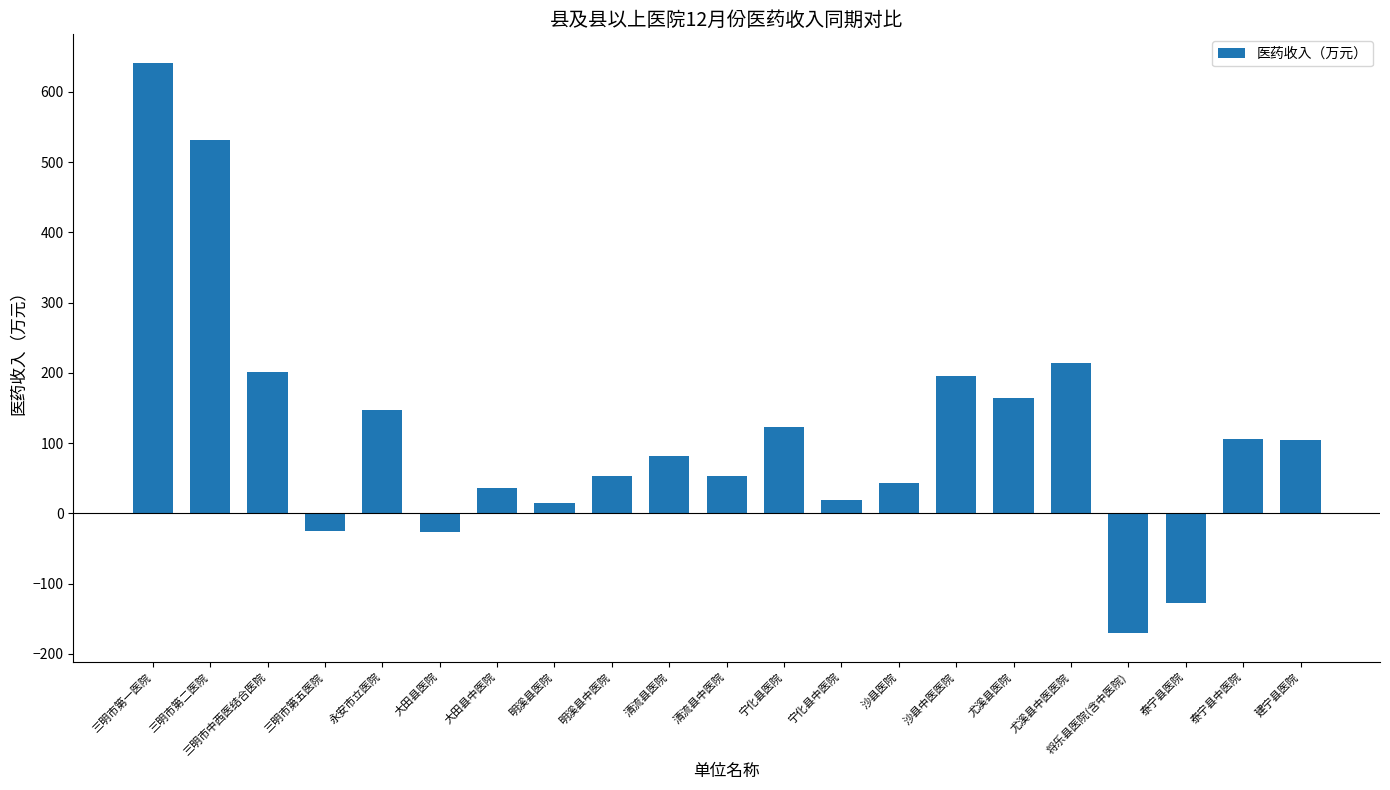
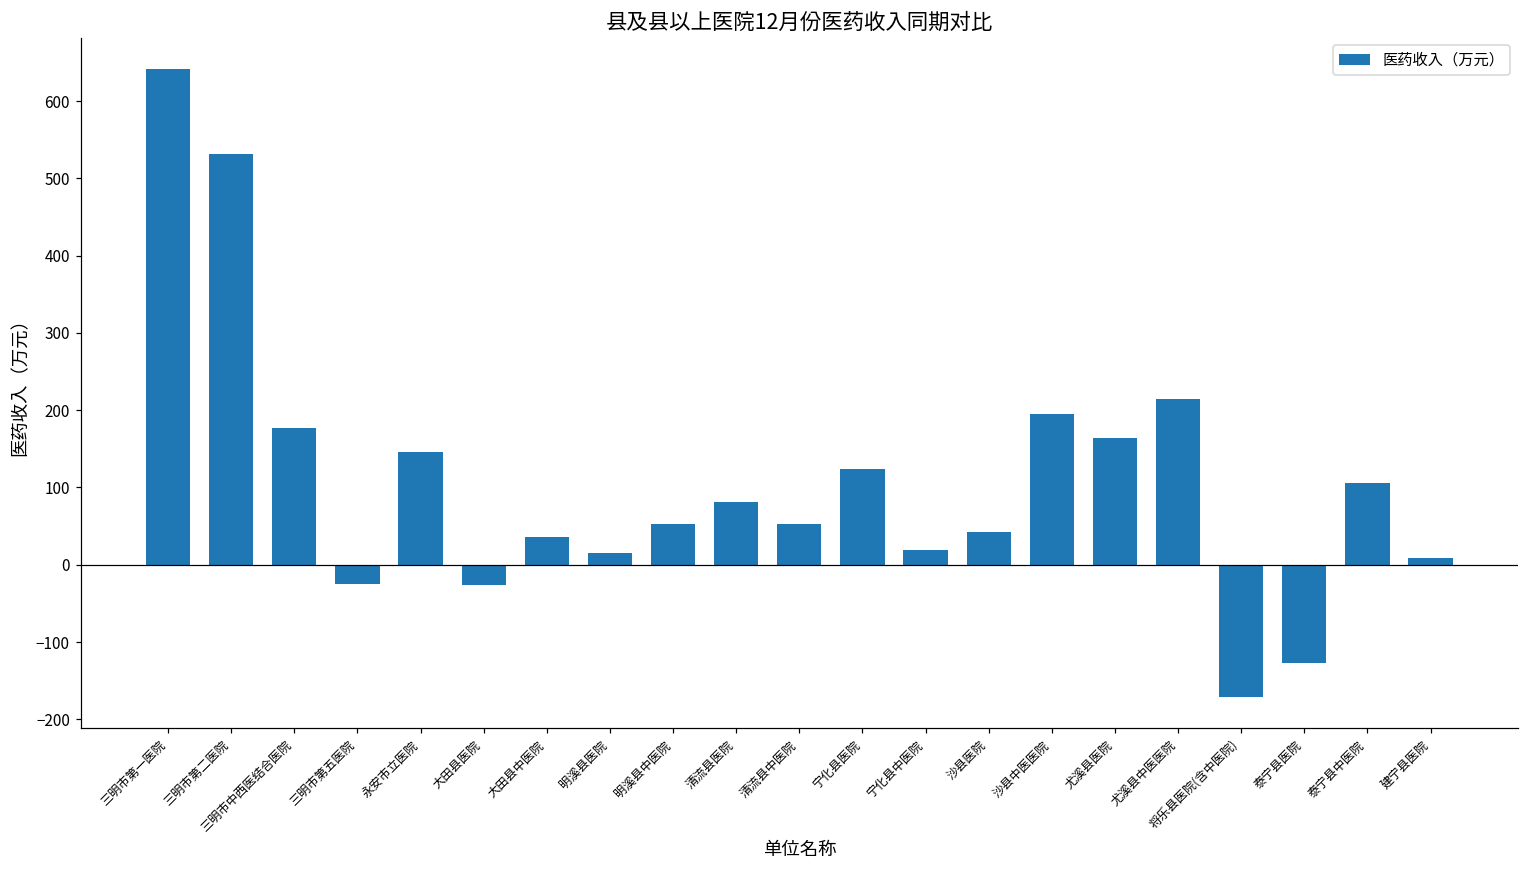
三明市中西医结合医院: 200 -> 180
建宁县医院: 110 -> 10
